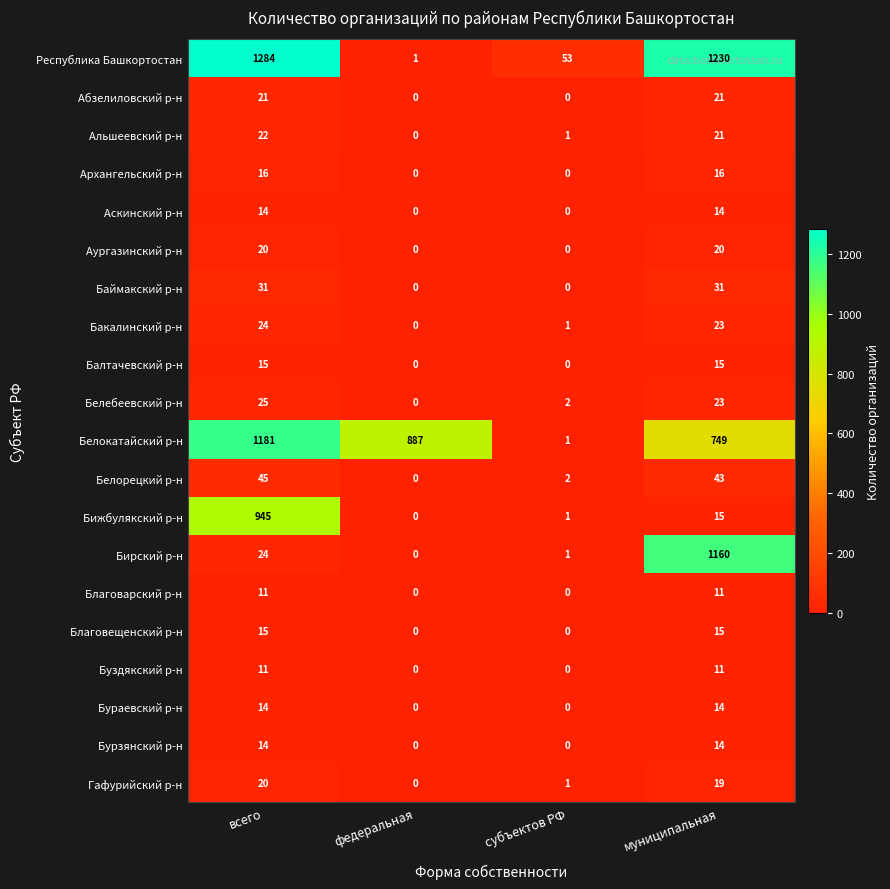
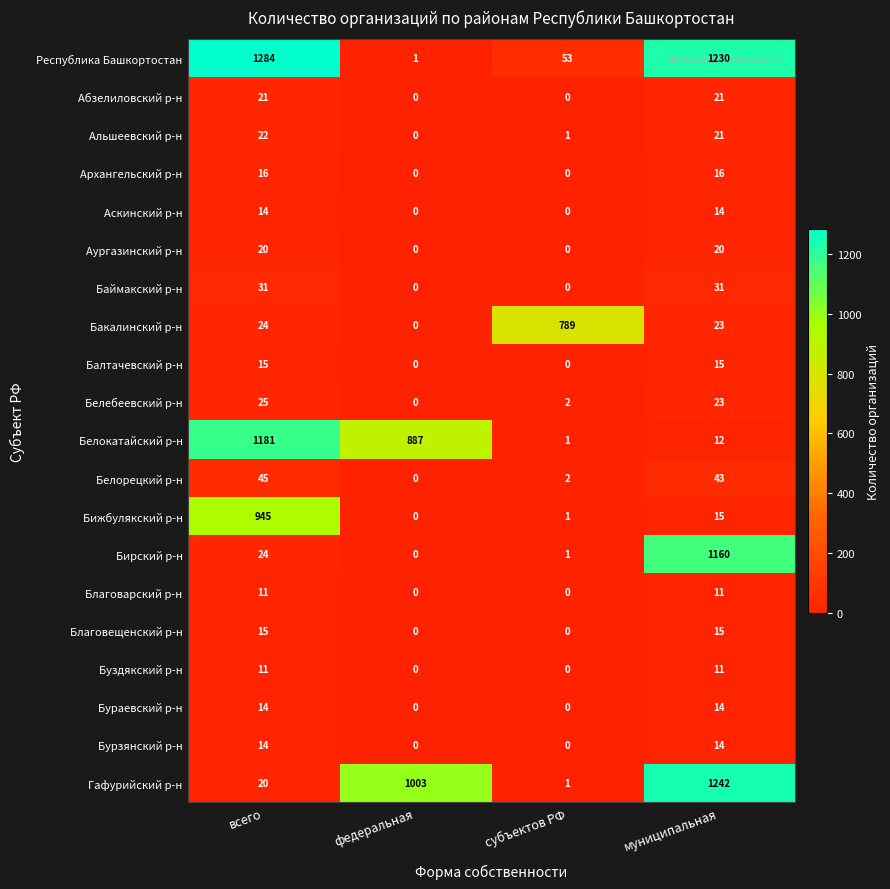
Бакалинский р-н, субъектов РФ: 1 -> 789
Белокатайский р-н, муниципальная: 749 -> 12
Гафурийский р-н, федеральная: 0 -> 1003
Гафурийский р-н, муниципальная: 19 -> 1242
